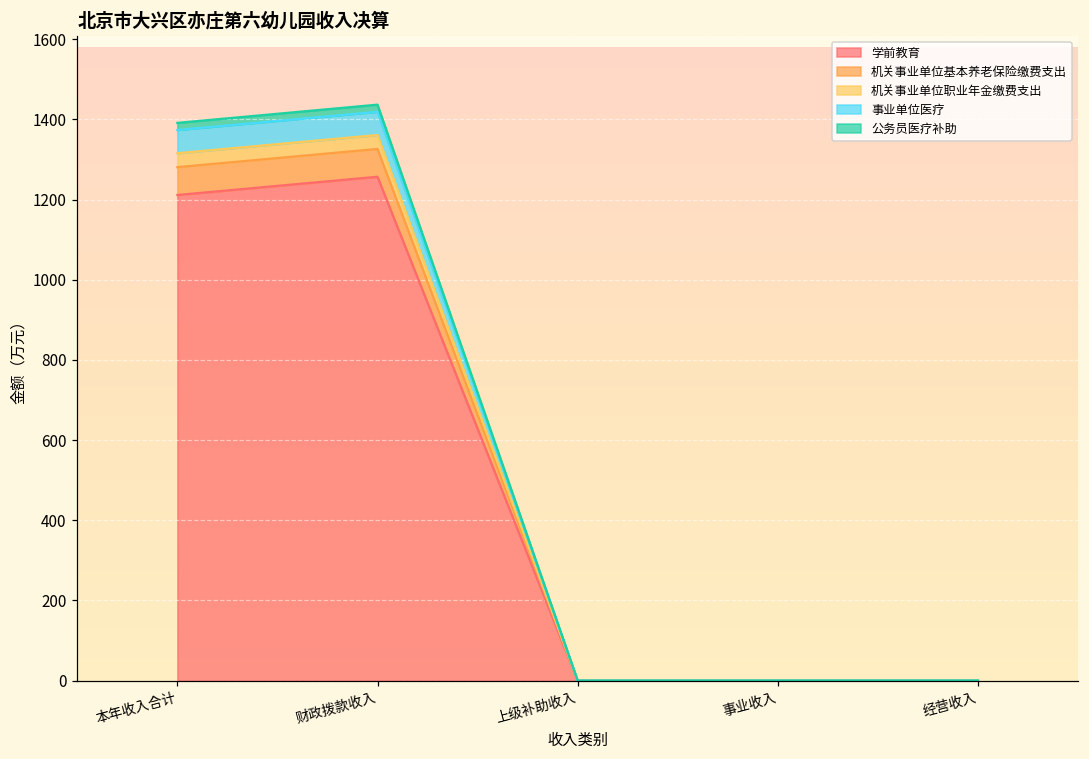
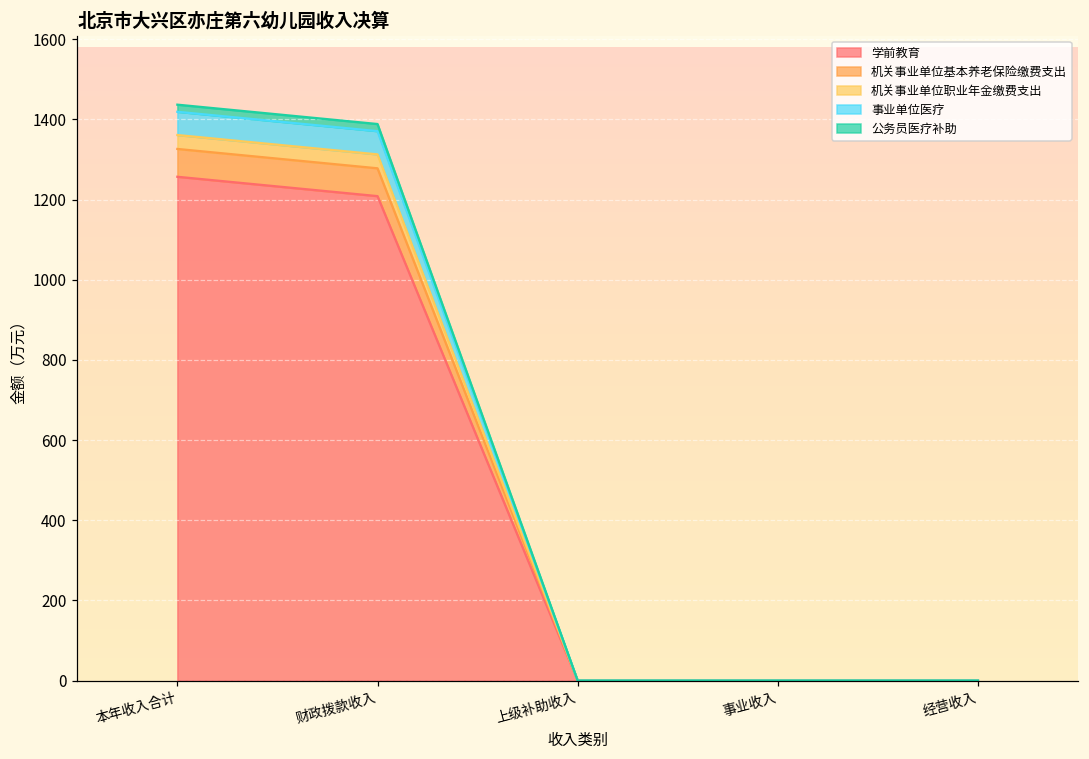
学前教育, 本年收入合计: 1210 -> 1260
学前教育, 财政拨款收入: 1260 -> 1210
